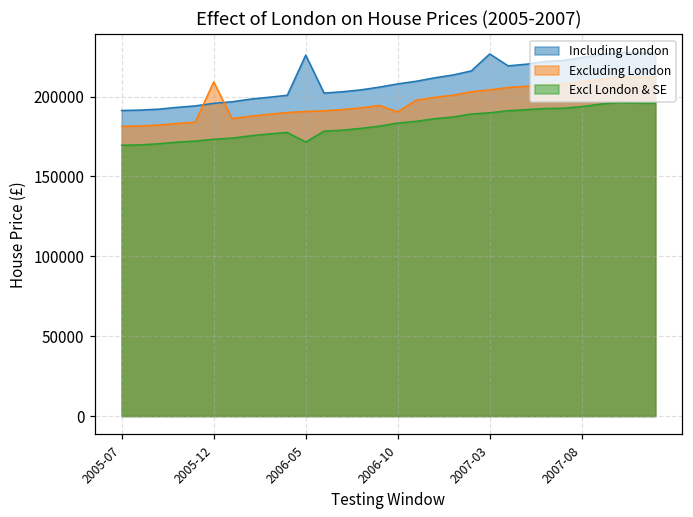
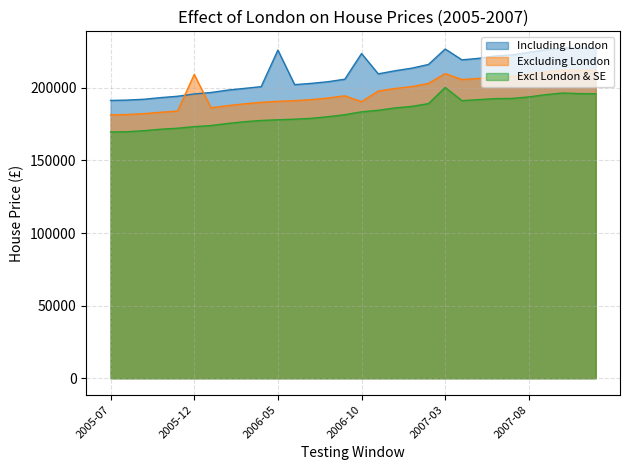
Excl London & SE, 2006-05: 172000 -> 178000
Including London, 2006-10: 208000 -> 224000
Excluding London, 2007-03: 204000 -> 210000
Excl London & SE, 2007-03: 190000 -> 200000
